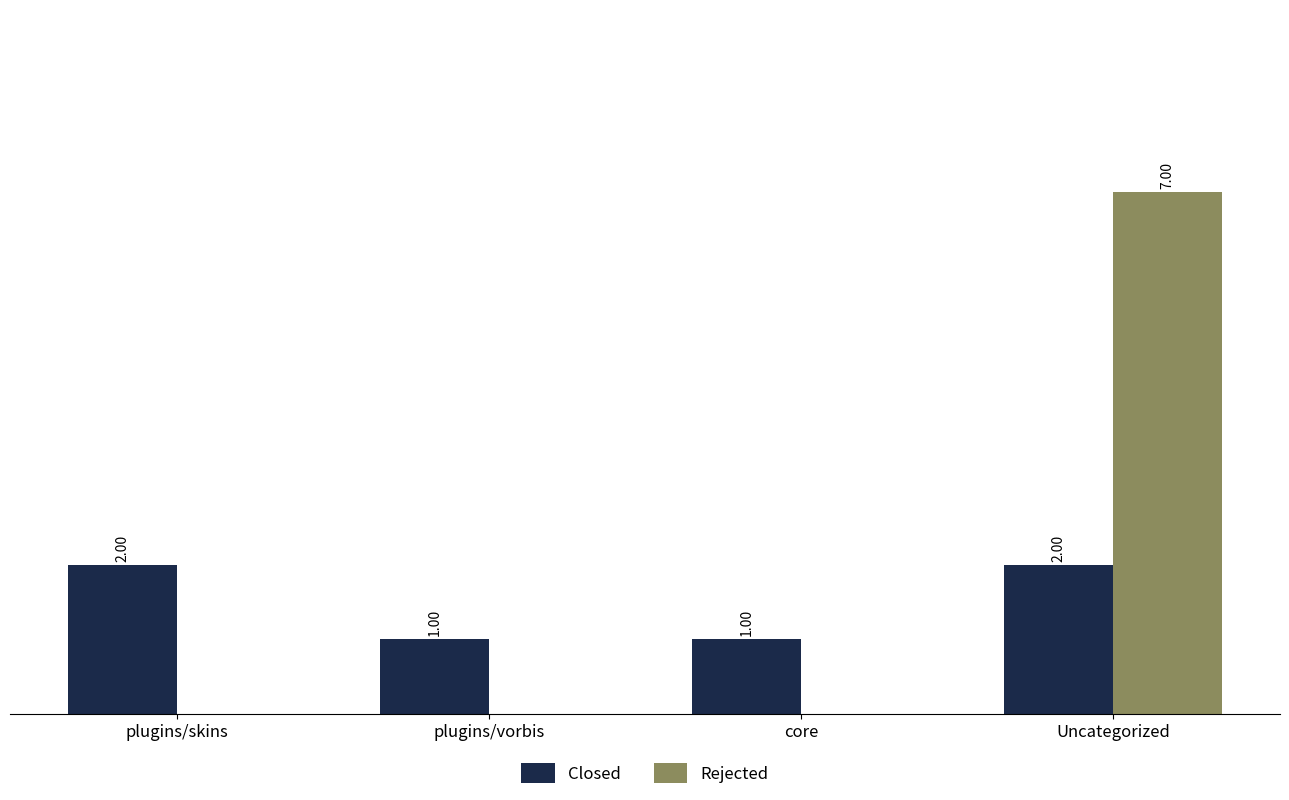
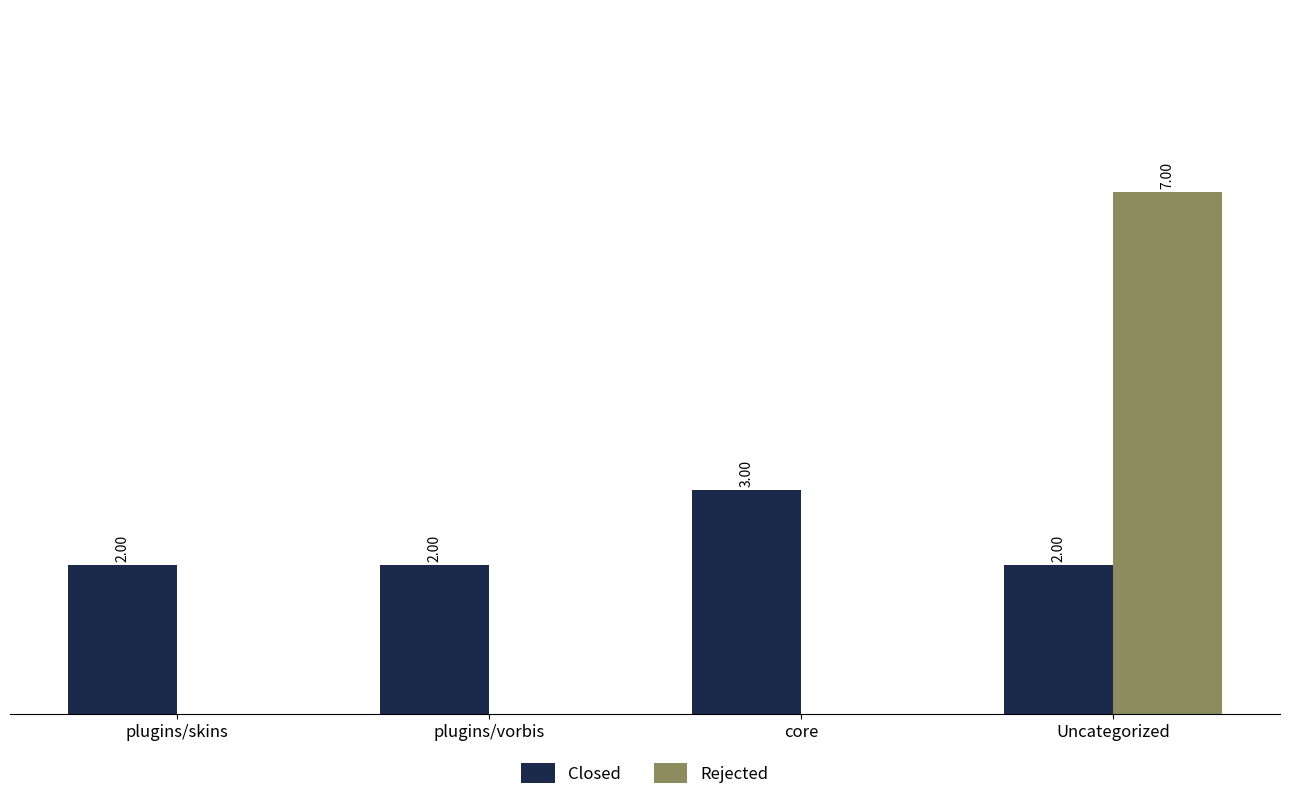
Closed, plugins/vorbis: 1.00 -> 2.00
Closed, core: 1.00 -> 3.00
